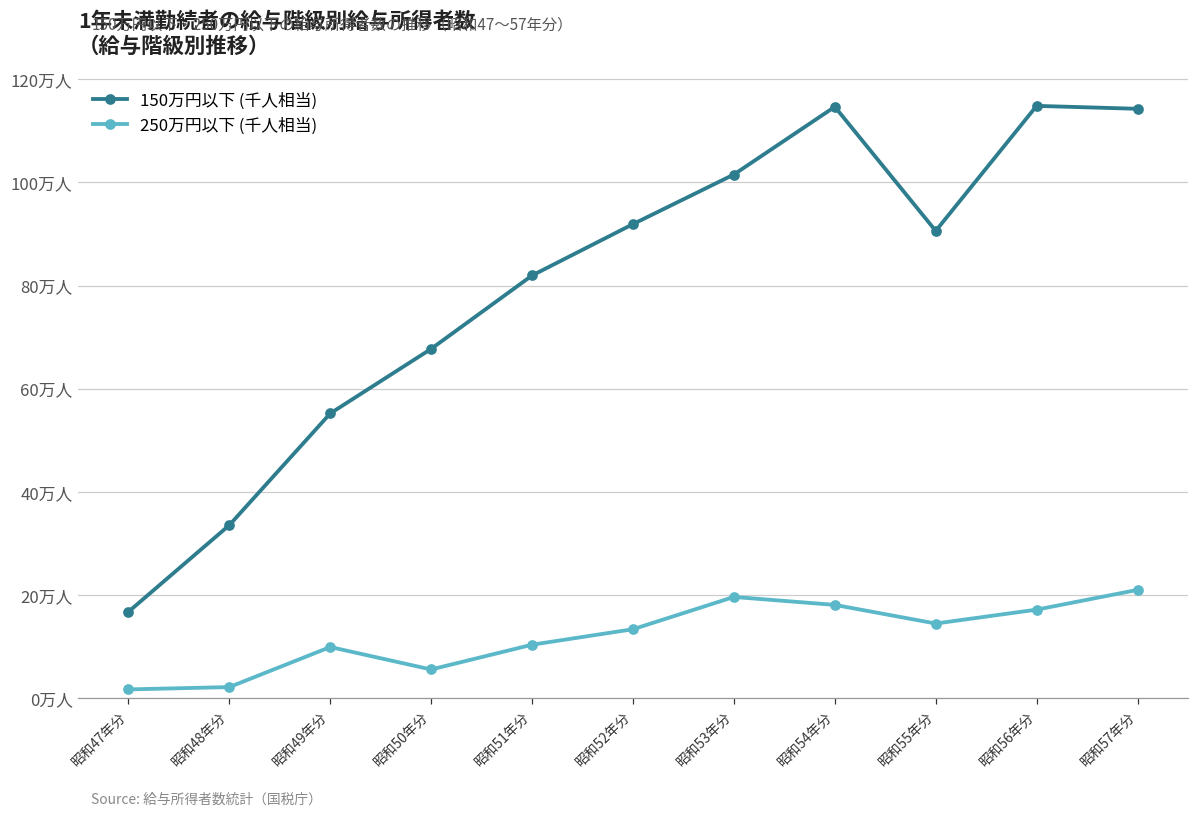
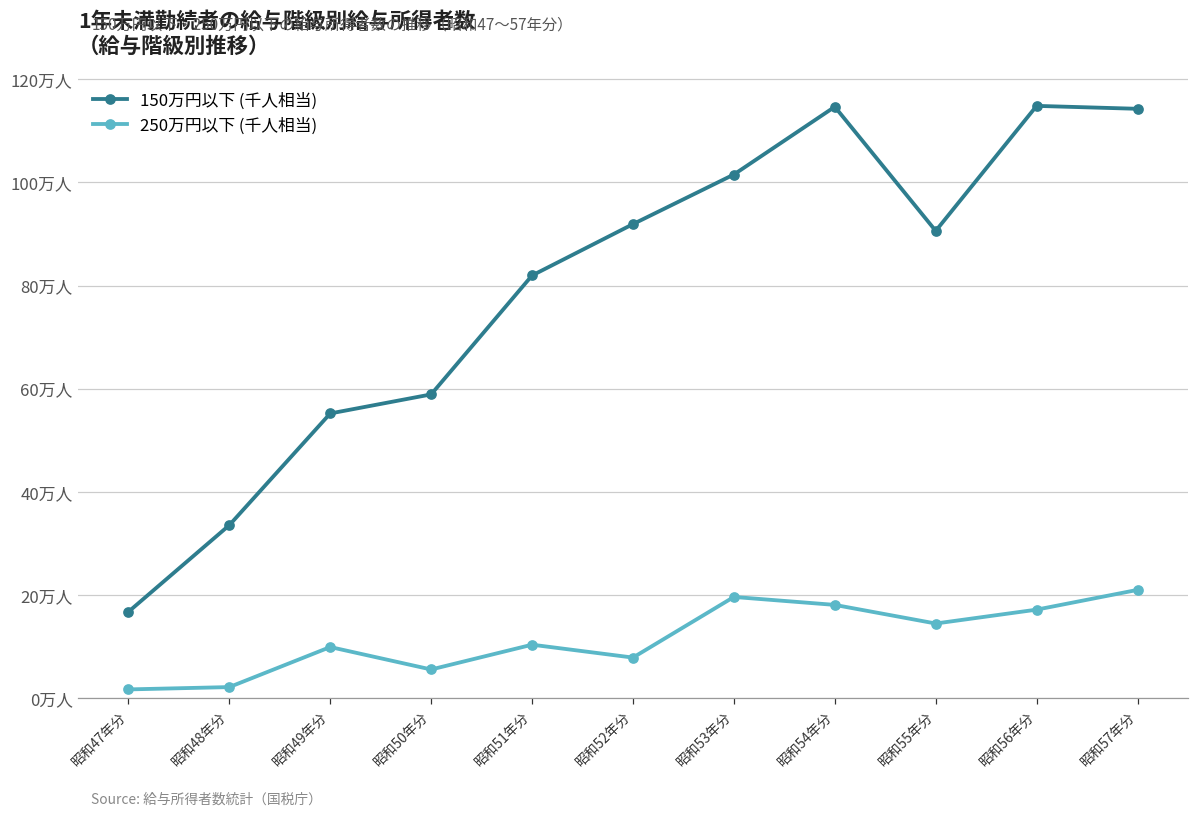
150万円以下 (千人相当), 昭和50年分: 68万人 -> 59万人
250万円以下 (千人相当), 昭和52年分: 13万人 -> 8万人
